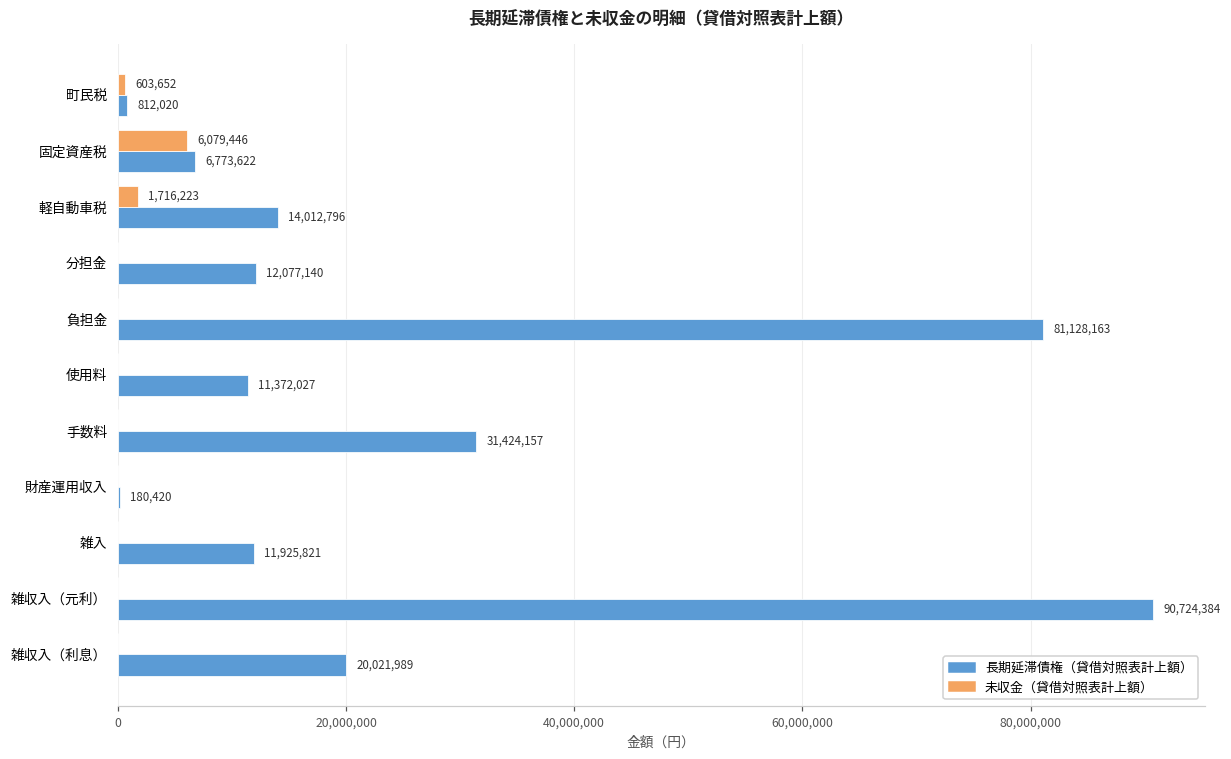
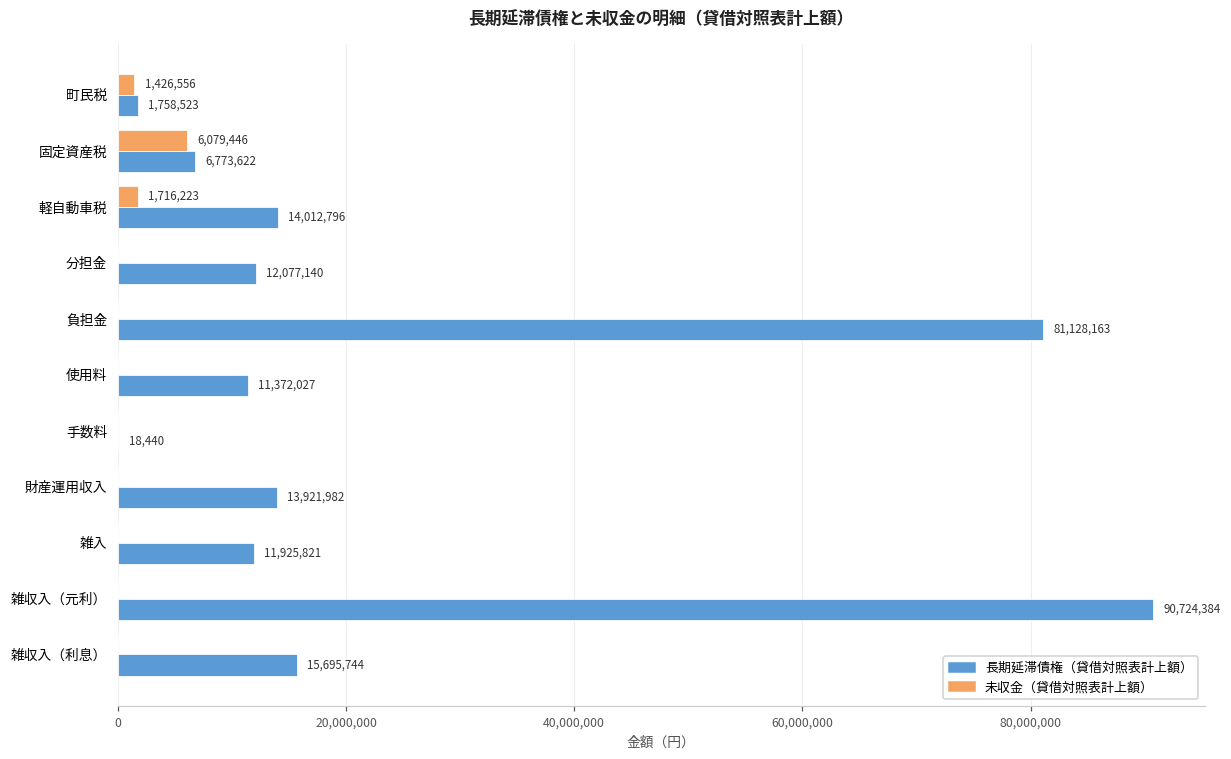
未収金（貸借対照表計上額）, 町民税: 603,652 -> 1,426,556
長期延滞債権（貸借対照表計上額）, 町民税: 812,020 -> 1,758,523
長期延滞債権（貸借対照表計上額）, 手数料: 31,424,157 -> 18,440
長期延滞債権（貸借対照表計上額）, 財産運用収入: 180,420 -> 13,921,982
長期延滞債権（貸借対照表計上額）, 雑収入（利息）: 20,021,989 -> 15,695,744
